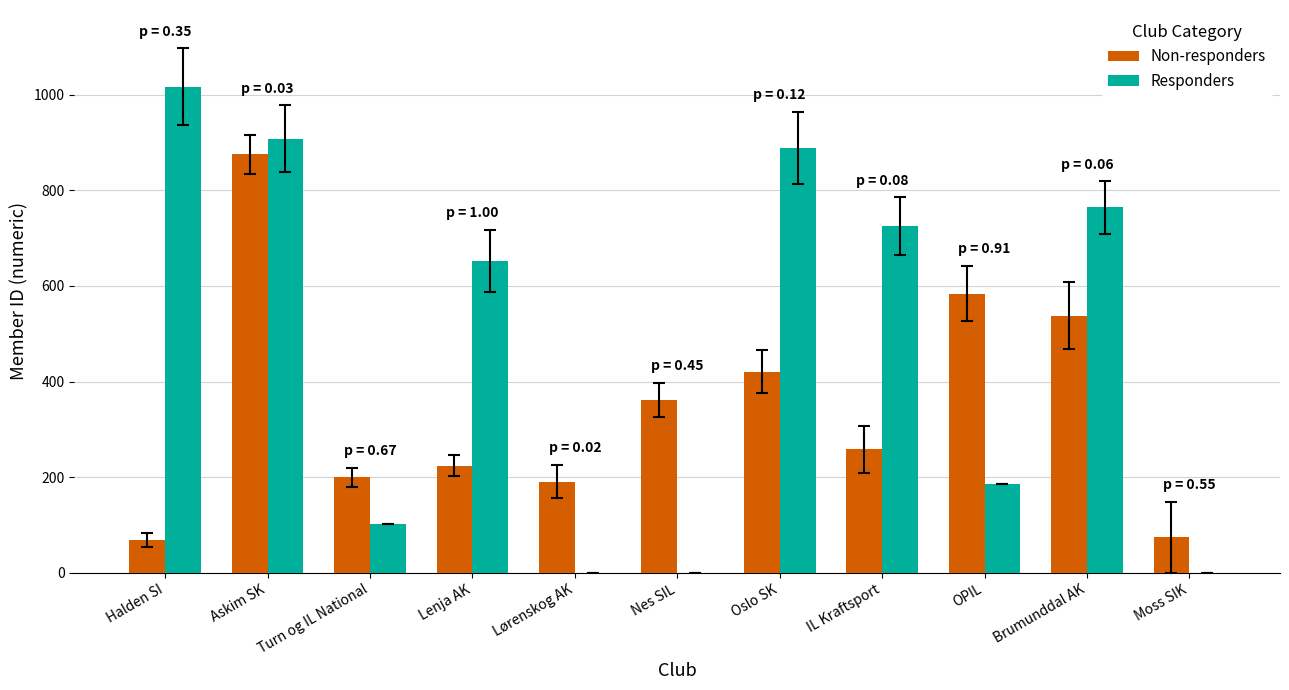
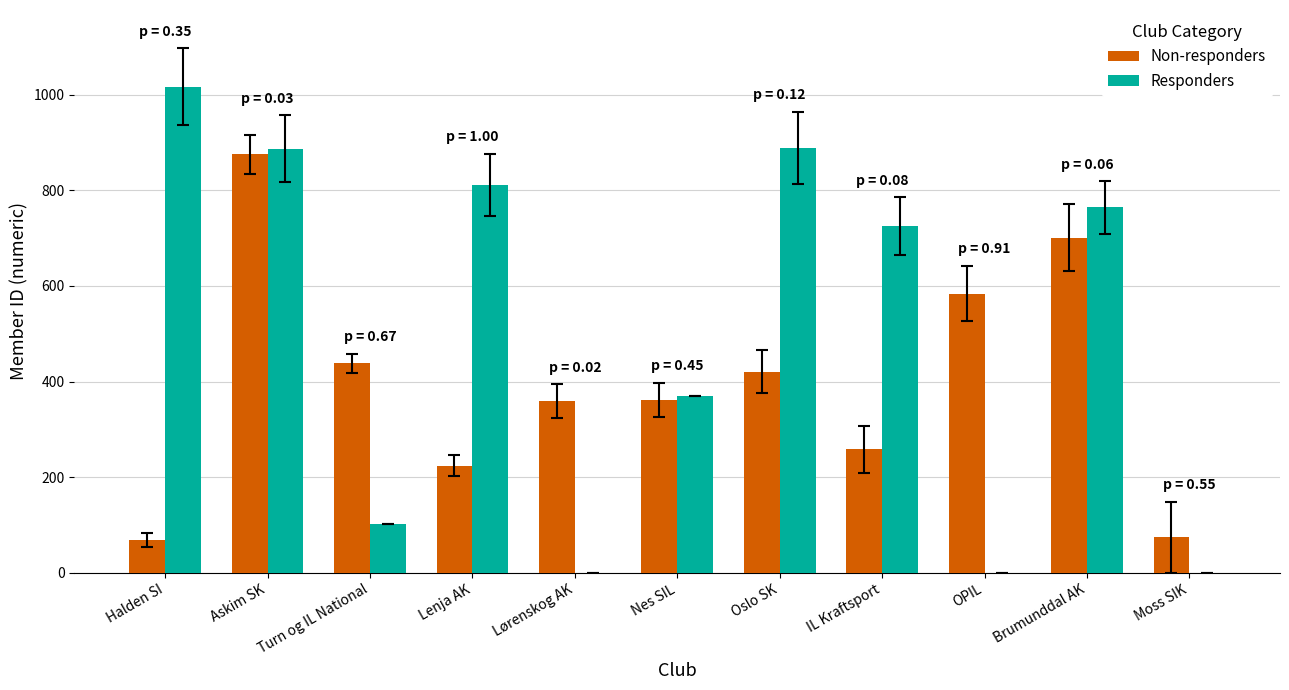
Responders, Askim SK: 910 -> 890
Non-responders, Turn og IL National: 200 -> 440
Responders, Lenja AK: 650 -> 810
Non-responders, Lørenskog AK: 190 -> 360
Responders, Nes SIL: 0 -> 370
Responders, OPIL: 190 -> 0
Non-responders, Brumunddal AK: 540 -> 700
